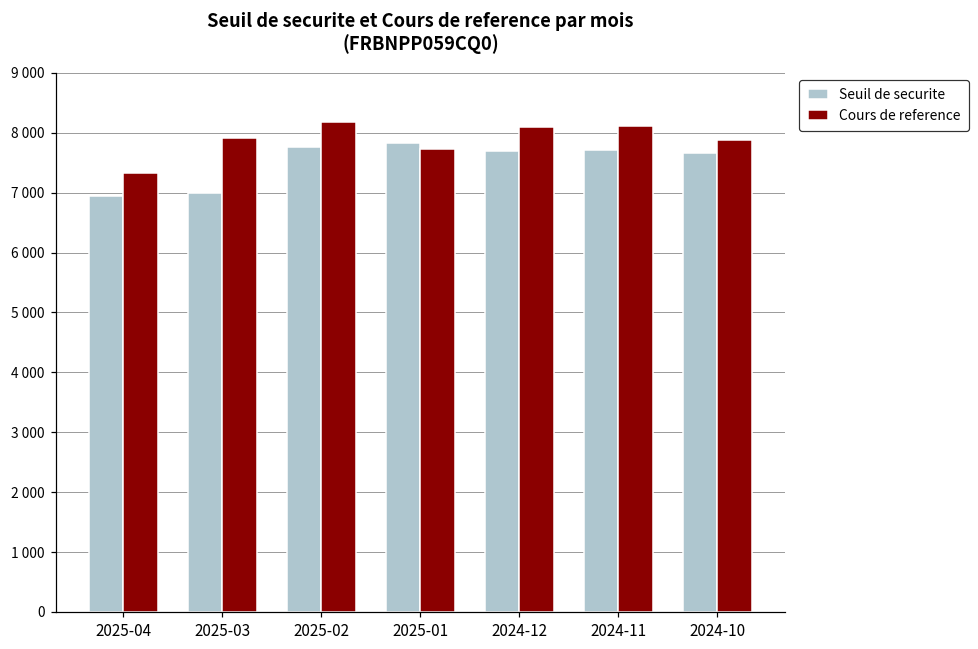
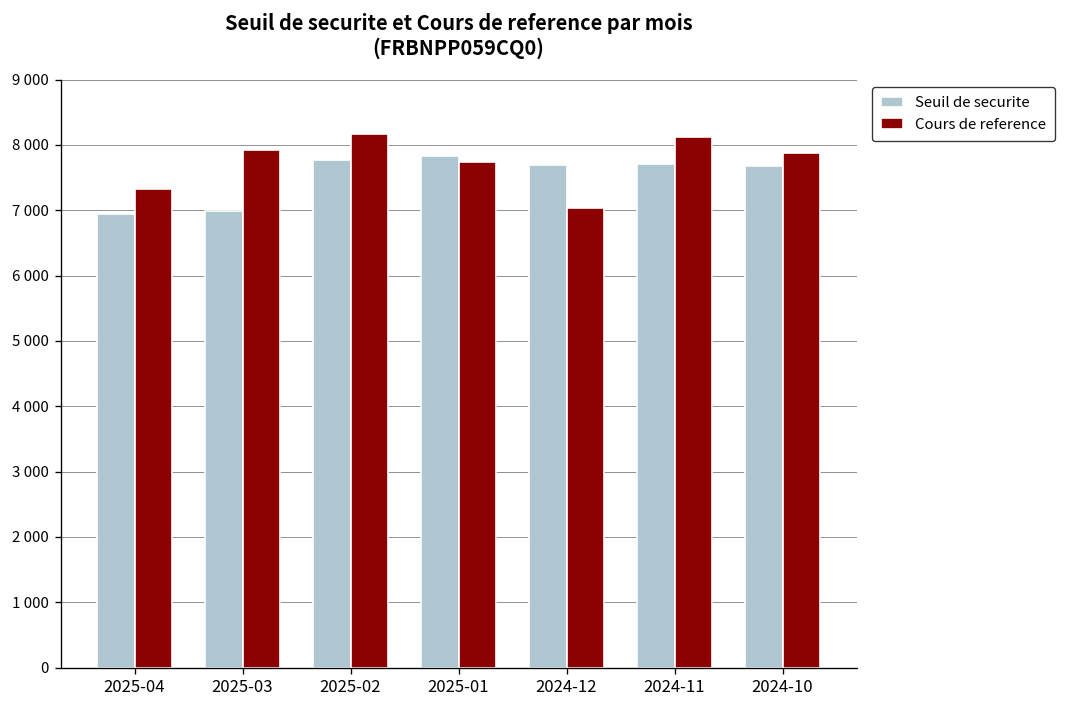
Cours de reference, 2024-12: 8100 -> 7000
